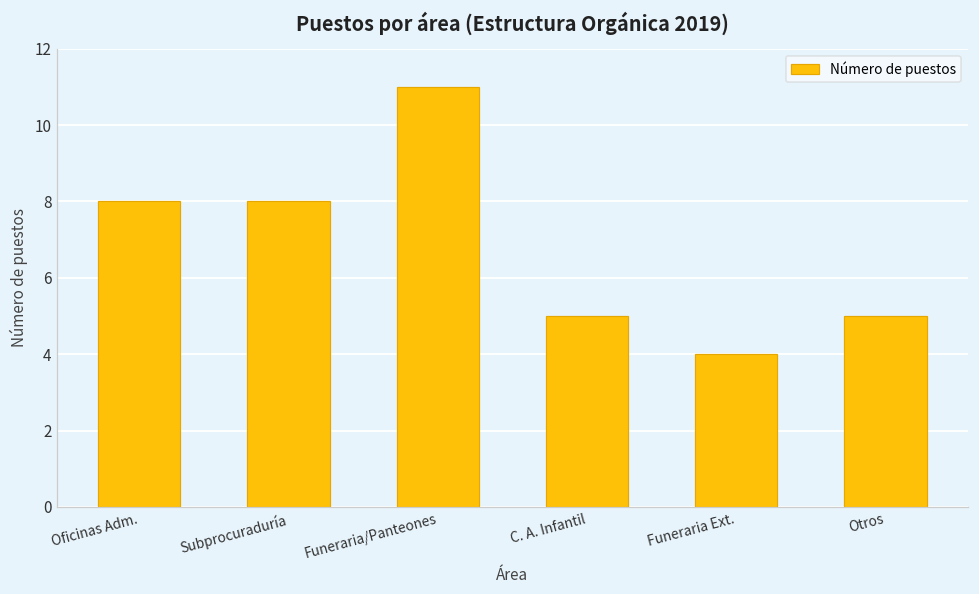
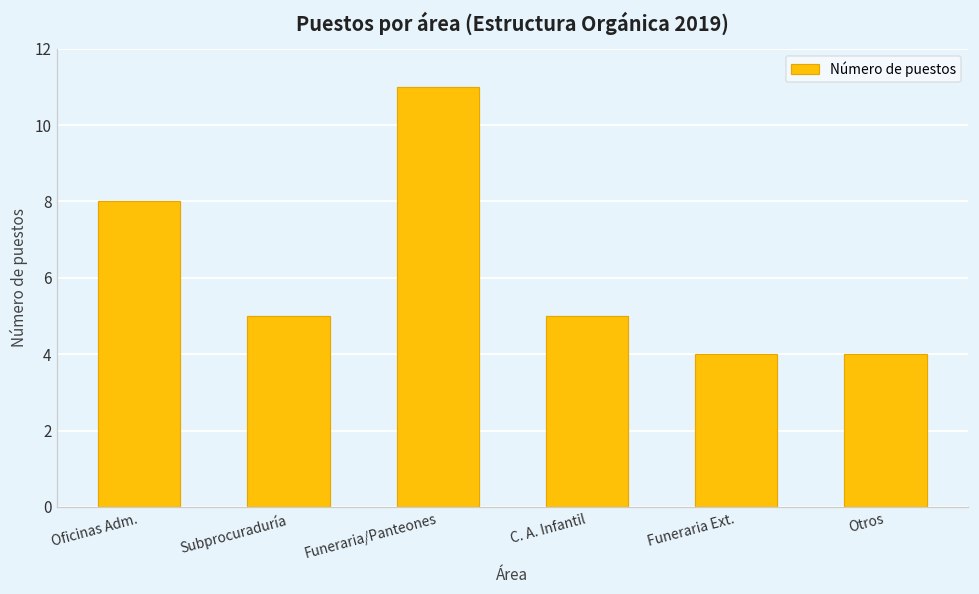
Subprocuraduría: 8 -> 5
Otros: 5 -> 4
